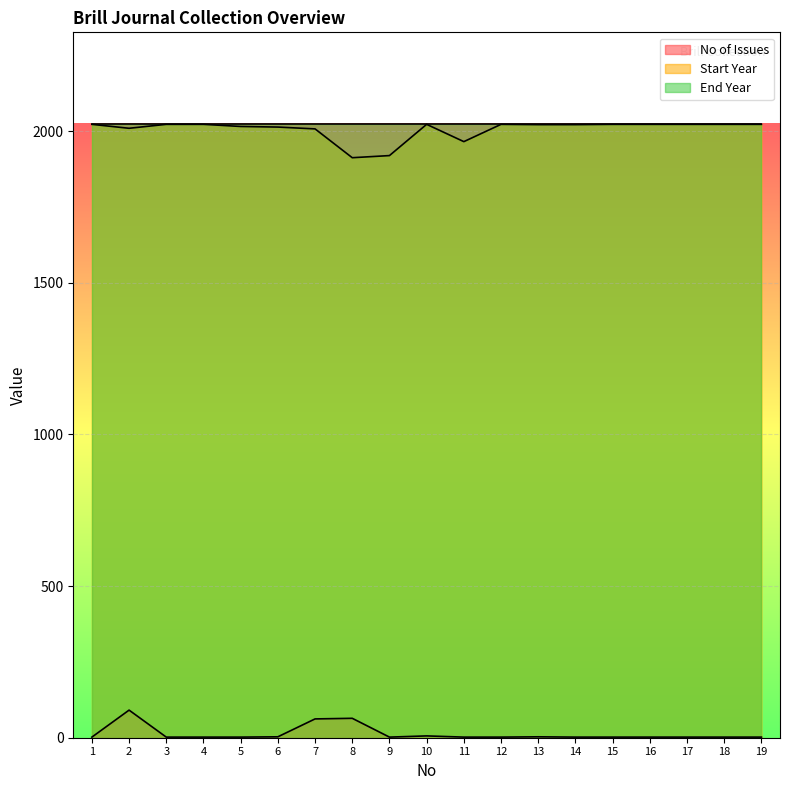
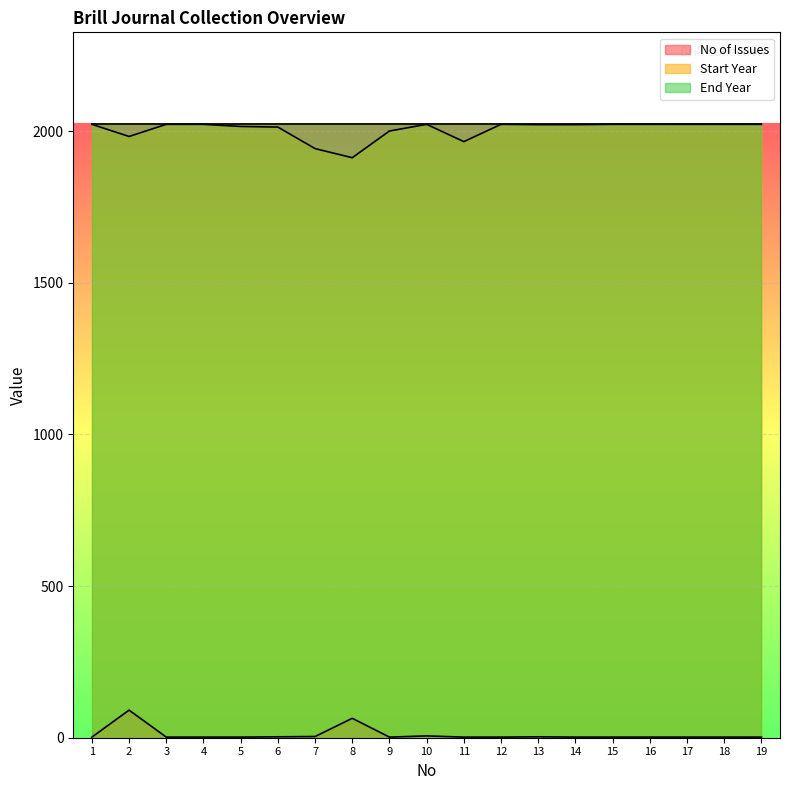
Start Year, 2: 2010 -> 1980
No of Issues, 7: 60 -> 0
Start Year, 7: 2010 -> 1940
Start Year, 9: 1920 -> 2000
